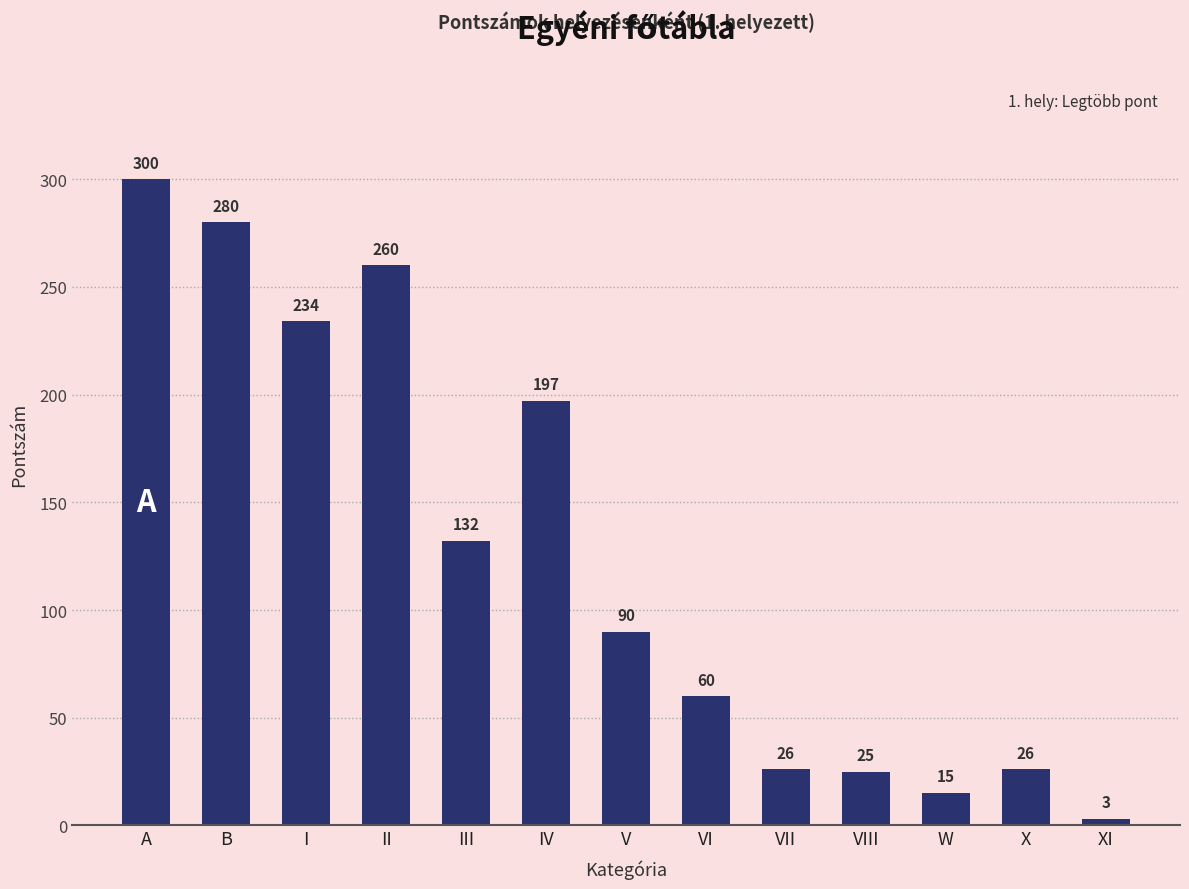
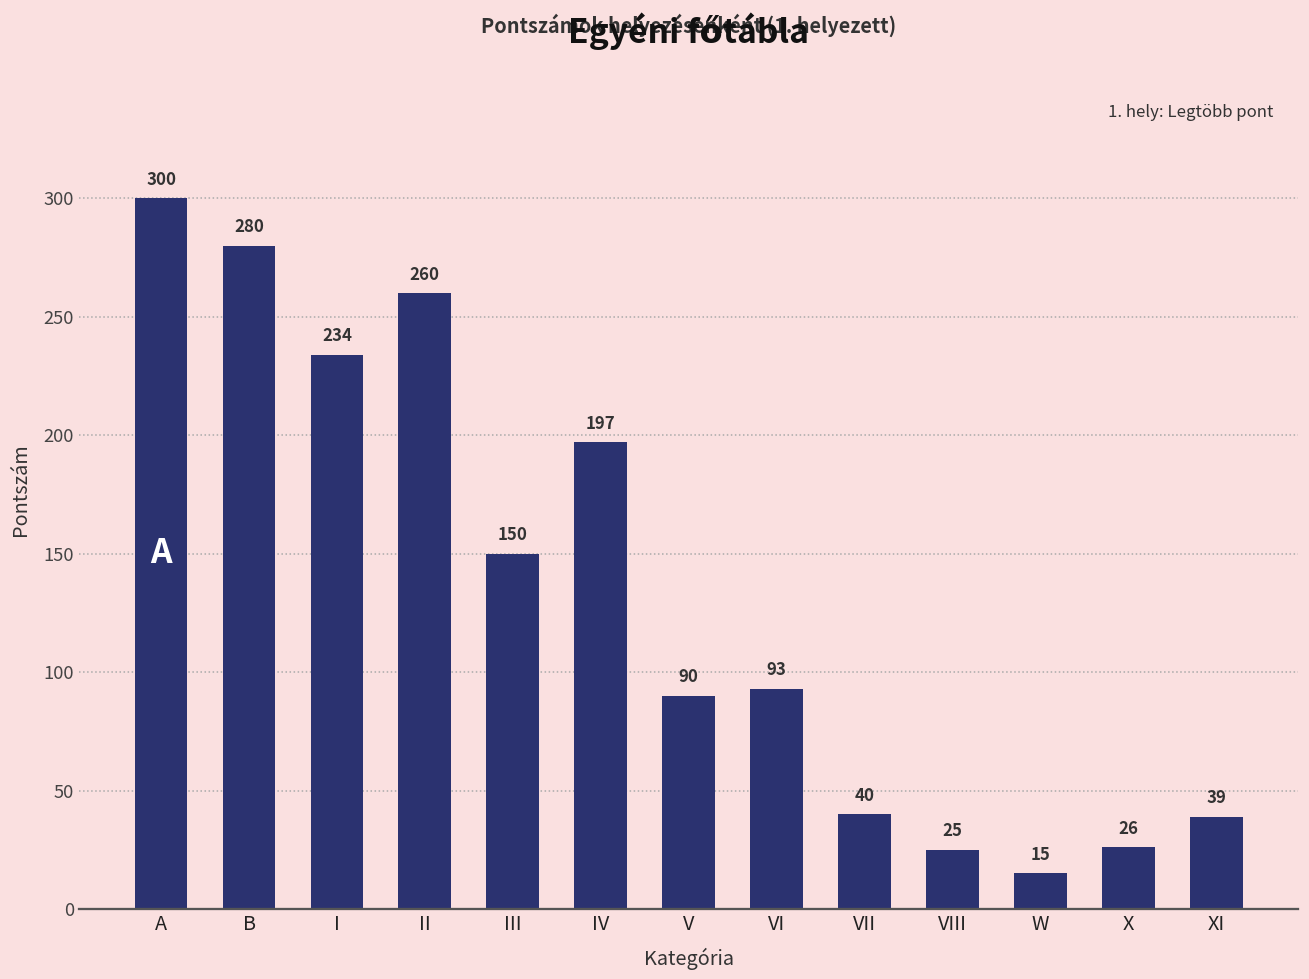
III: 132 -> 150
VI: 60 -> 93
VII: 26 -> 40
XI: 3 -> 39
